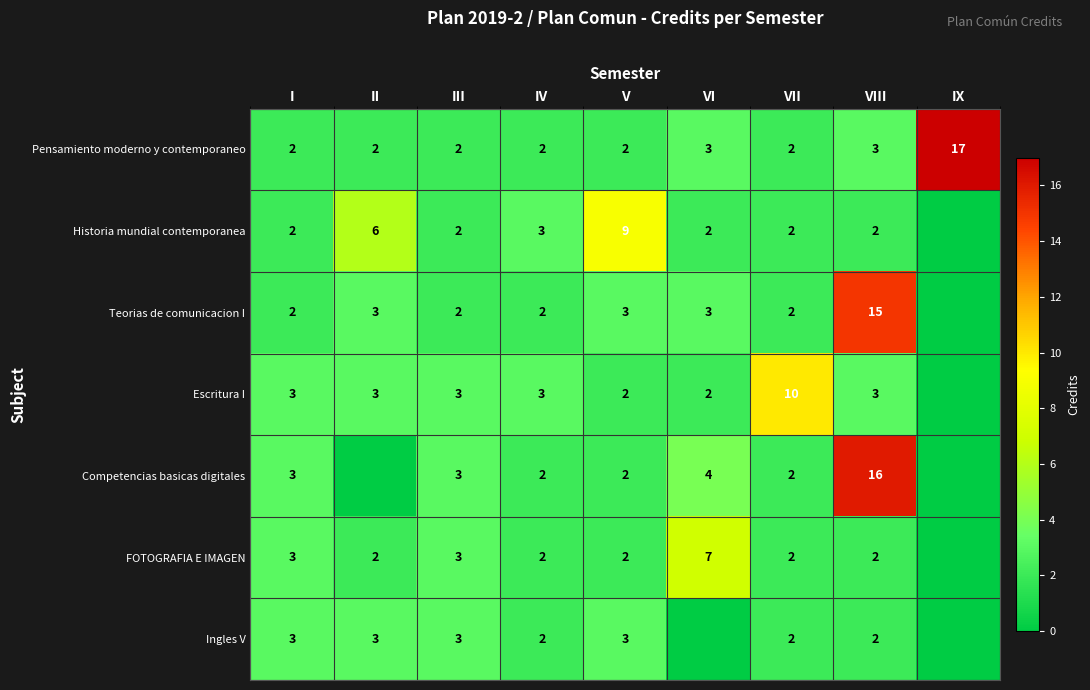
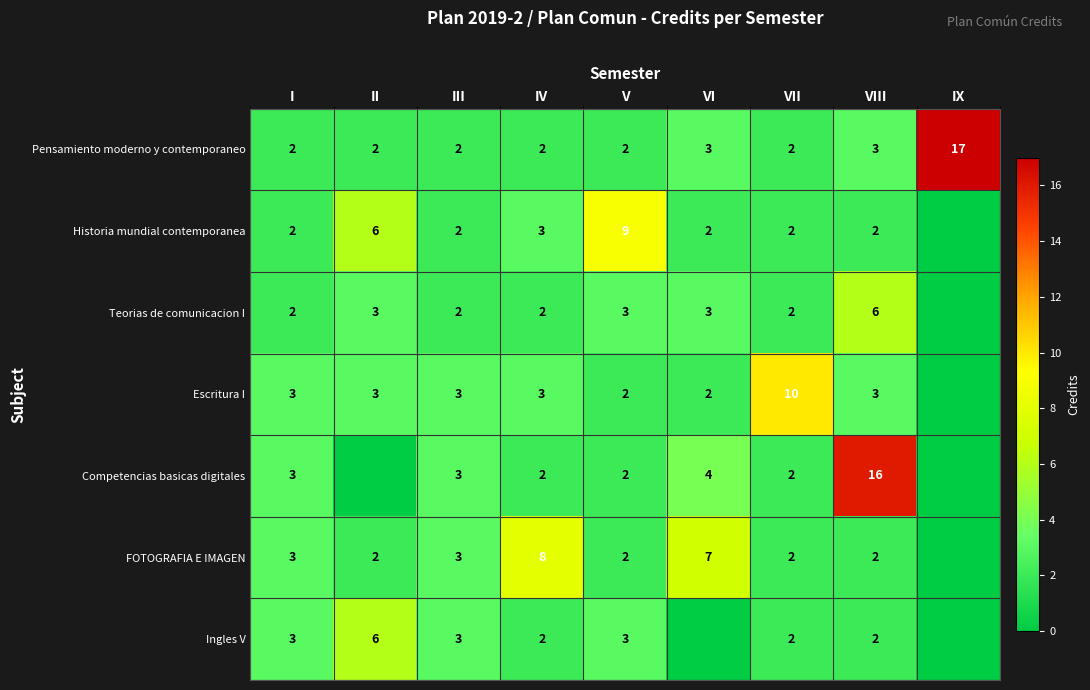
Teorias de comunicacion I, VIII: 15 -> 6
FOTOGRAFIA E IMAGEN, IV: 2 -> 8
Ingles V, II: 3 -> 6
